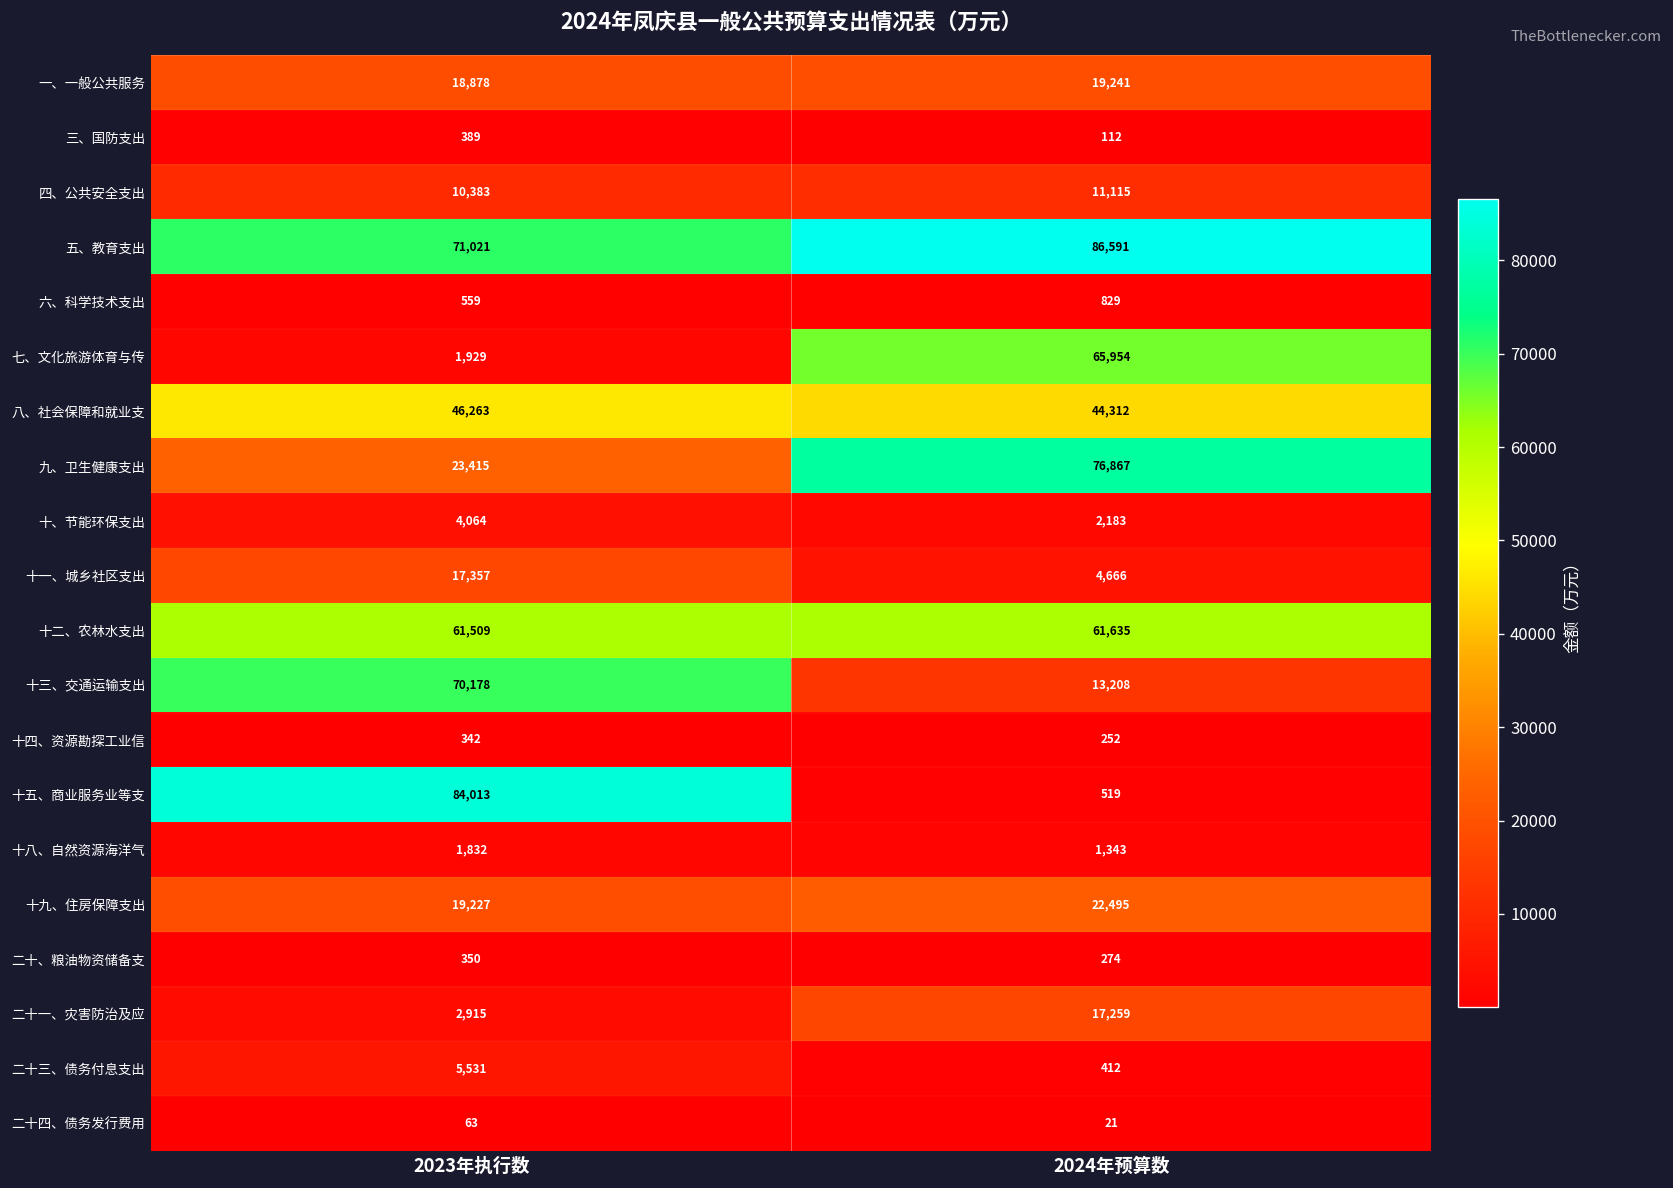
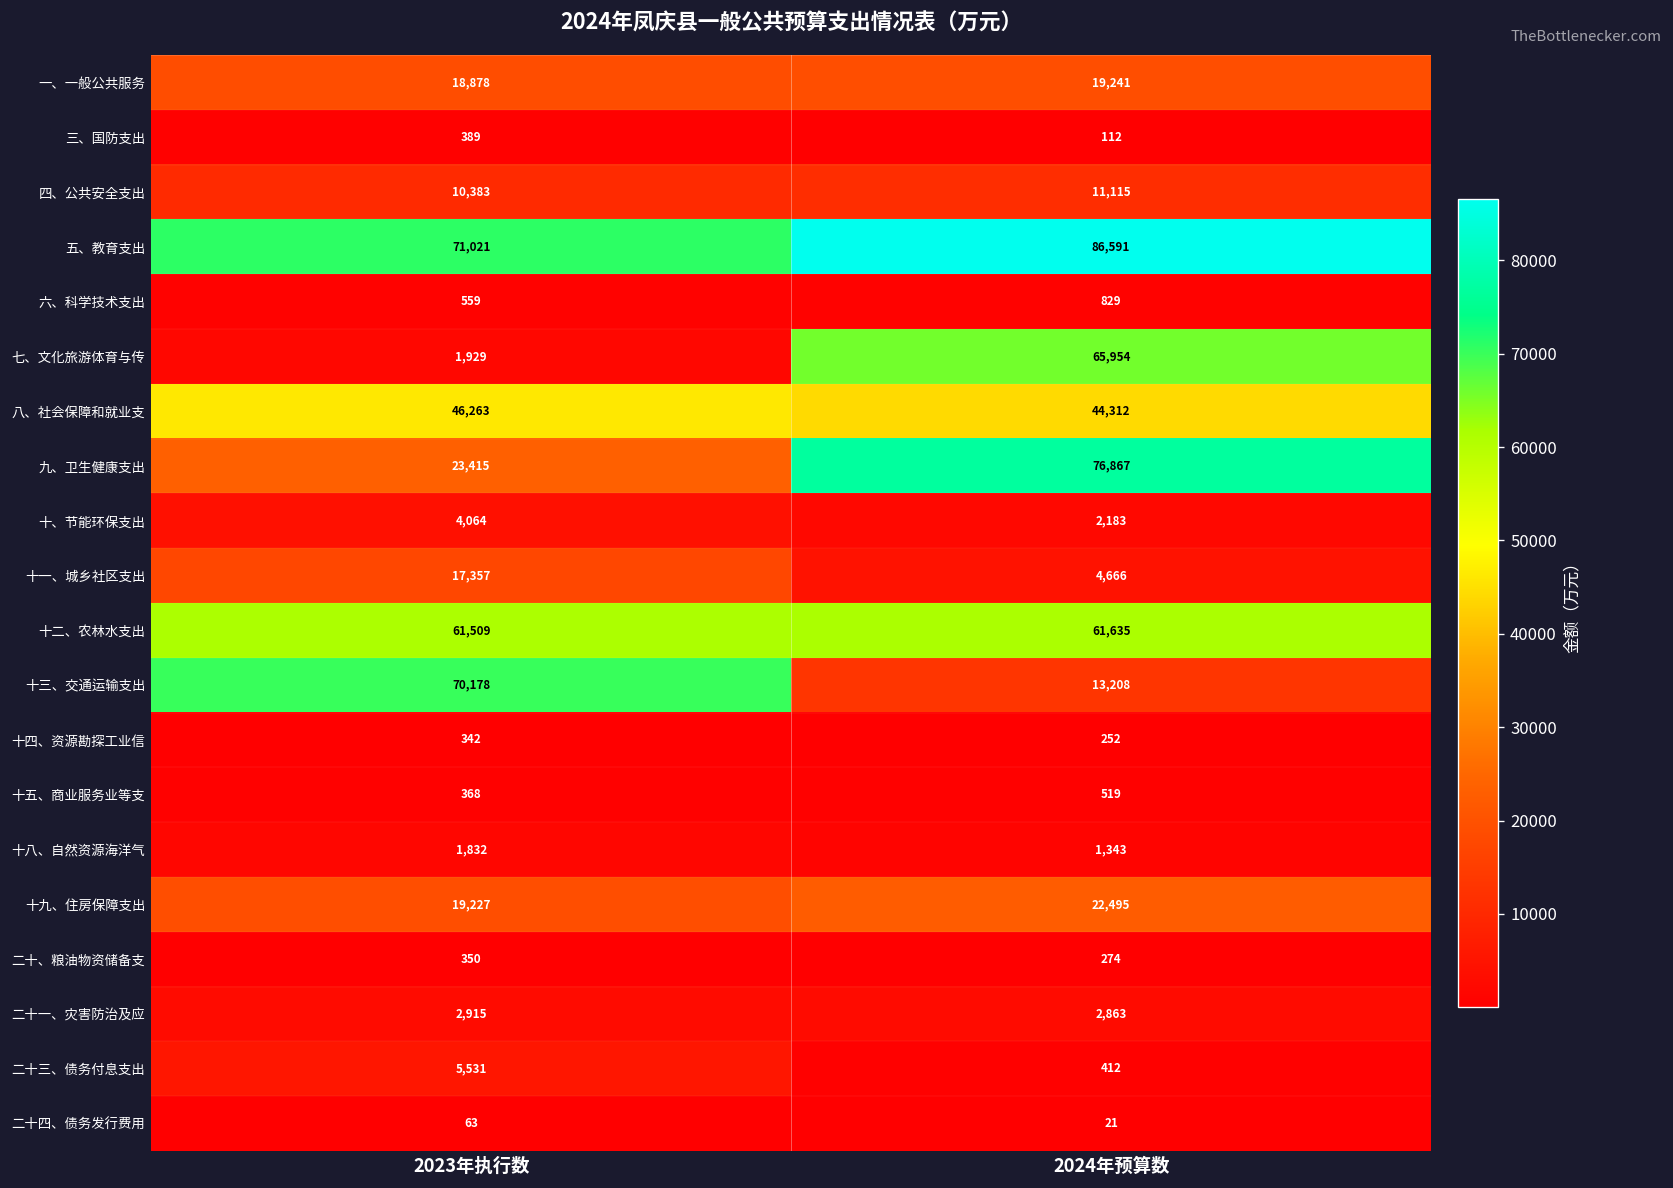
十五、商业服务业等支, 2023年执行数: 84,013 -> 368
二十一、灾害防治及应, 2024年预算数: 17,259 -> 2,863
